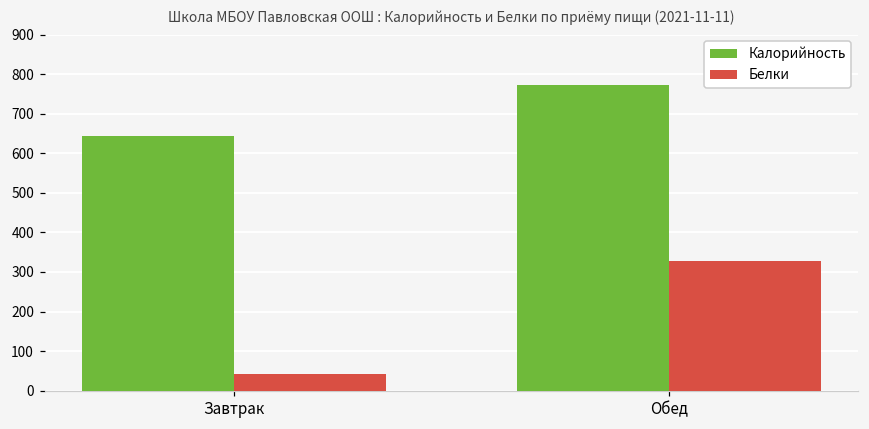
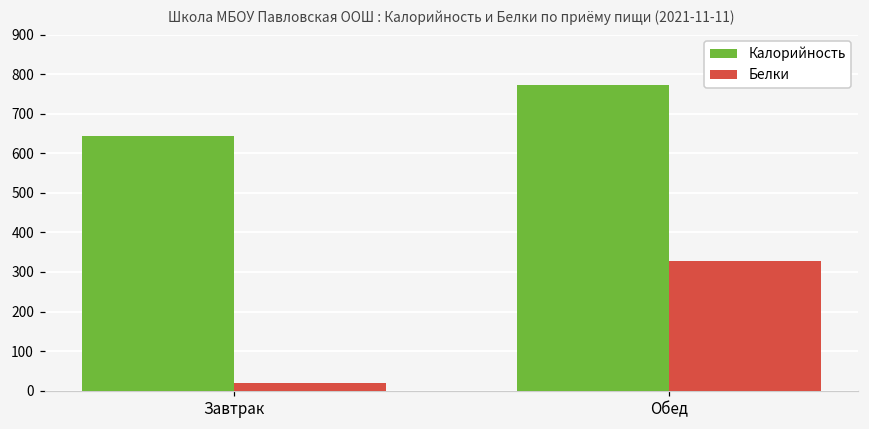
Белки, Завтрак: 40 -> 20
